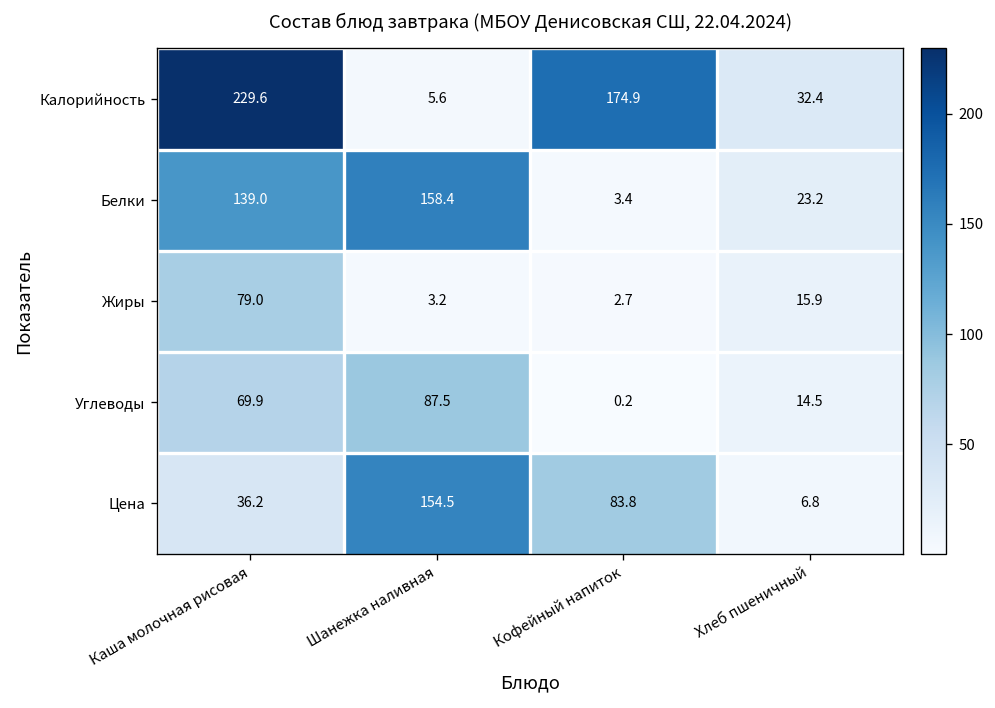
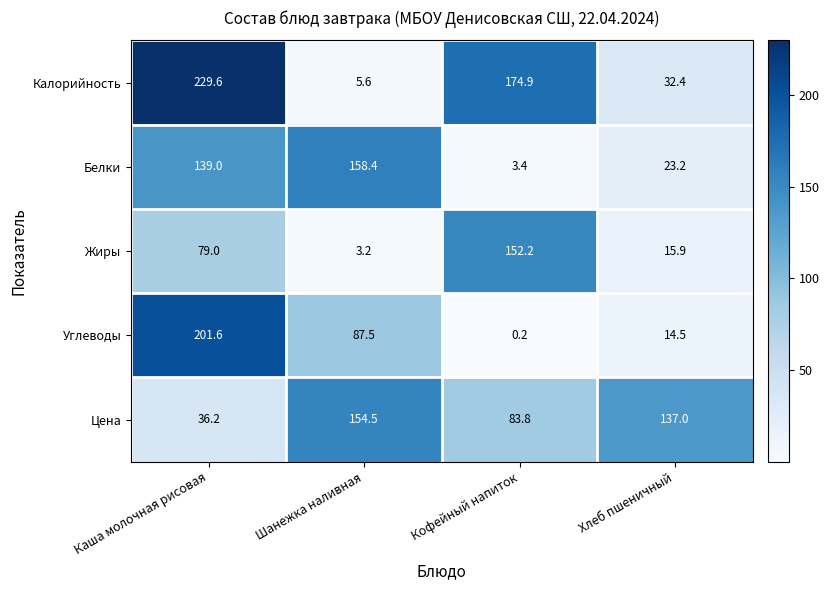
Жиры, Кофейный напиток: 2.7 -> 152.2
Углеводы, Каша молочная рисовая: 69.9 -> 201.6
Цена, Хлеб пшеничный: 6.8 -> 137.0
